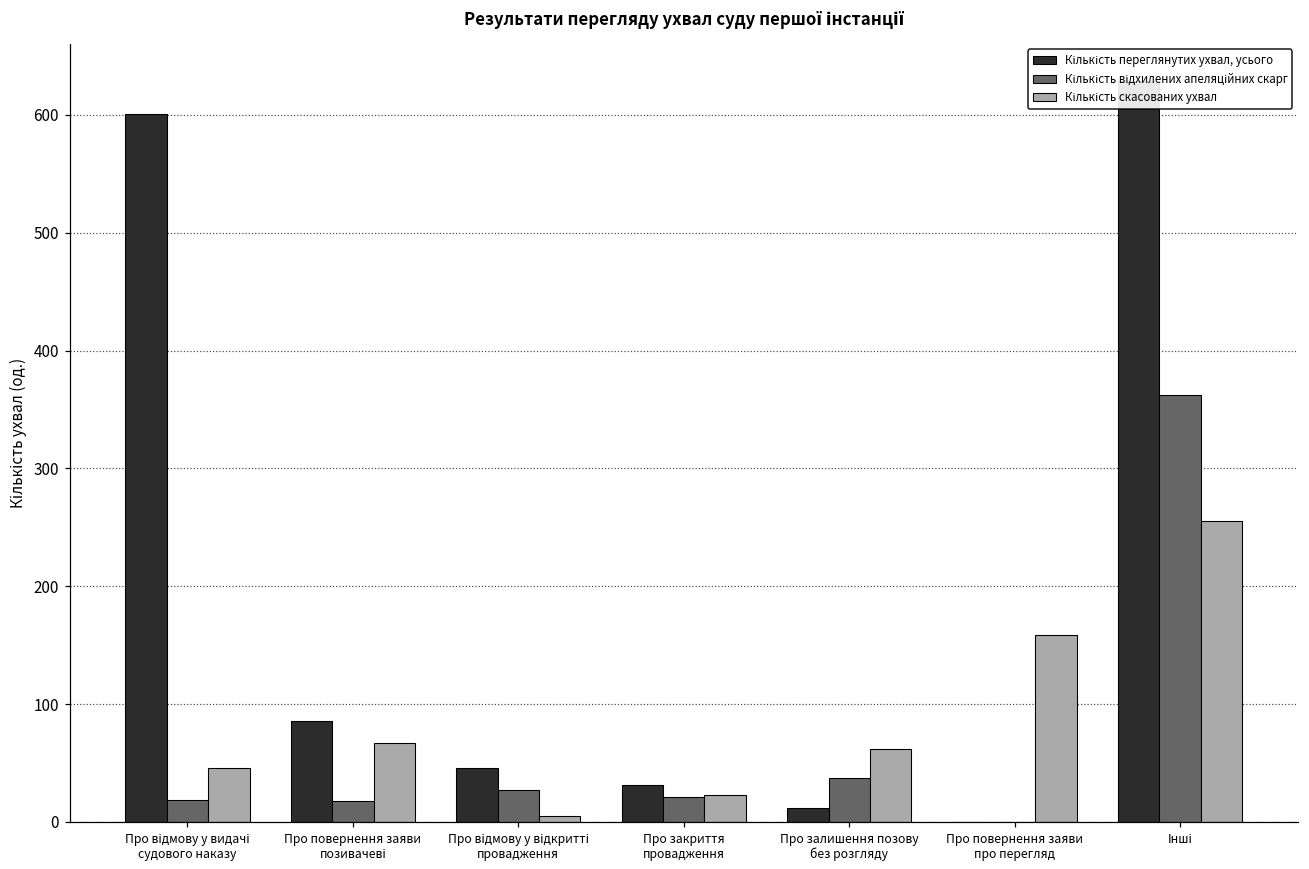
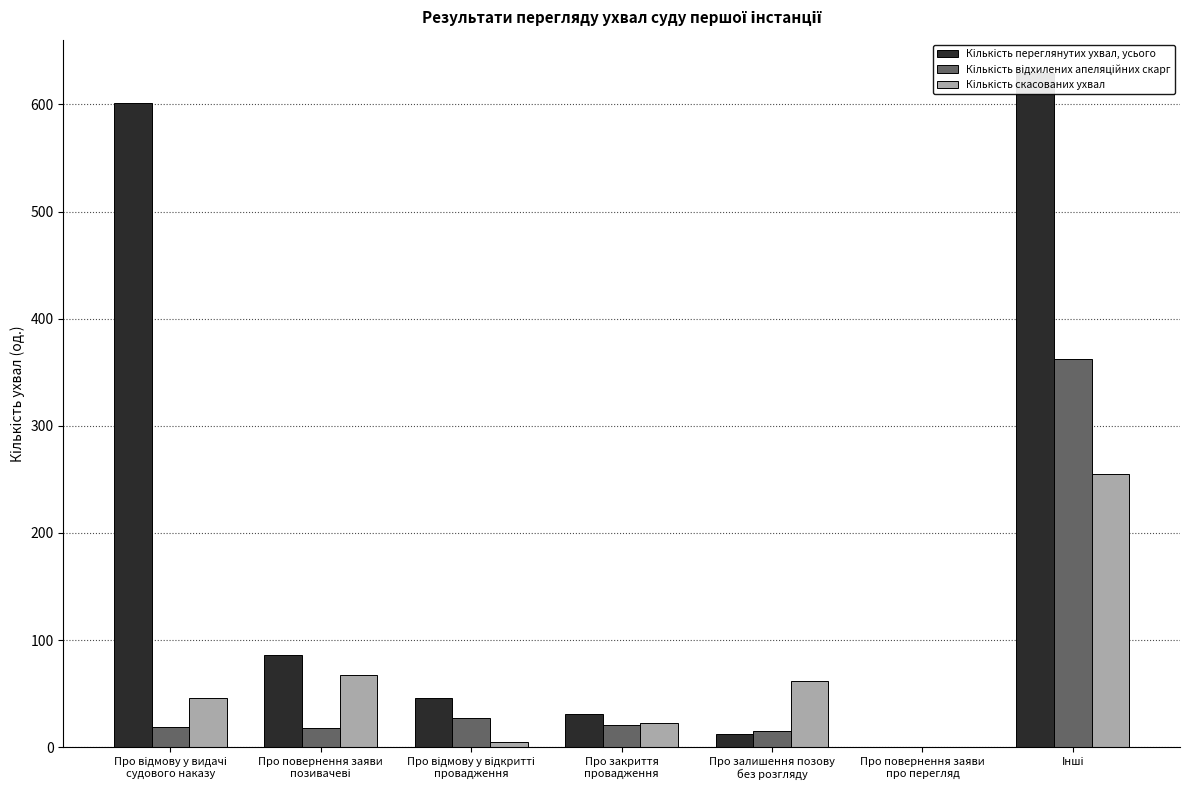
Кількість відхилених апеляційних скарг, Про залишення позову без розгляду: 37 -> 15
Кількість скасованих ухвал, Про повернення заяви про перегляд: 159 -> 0
